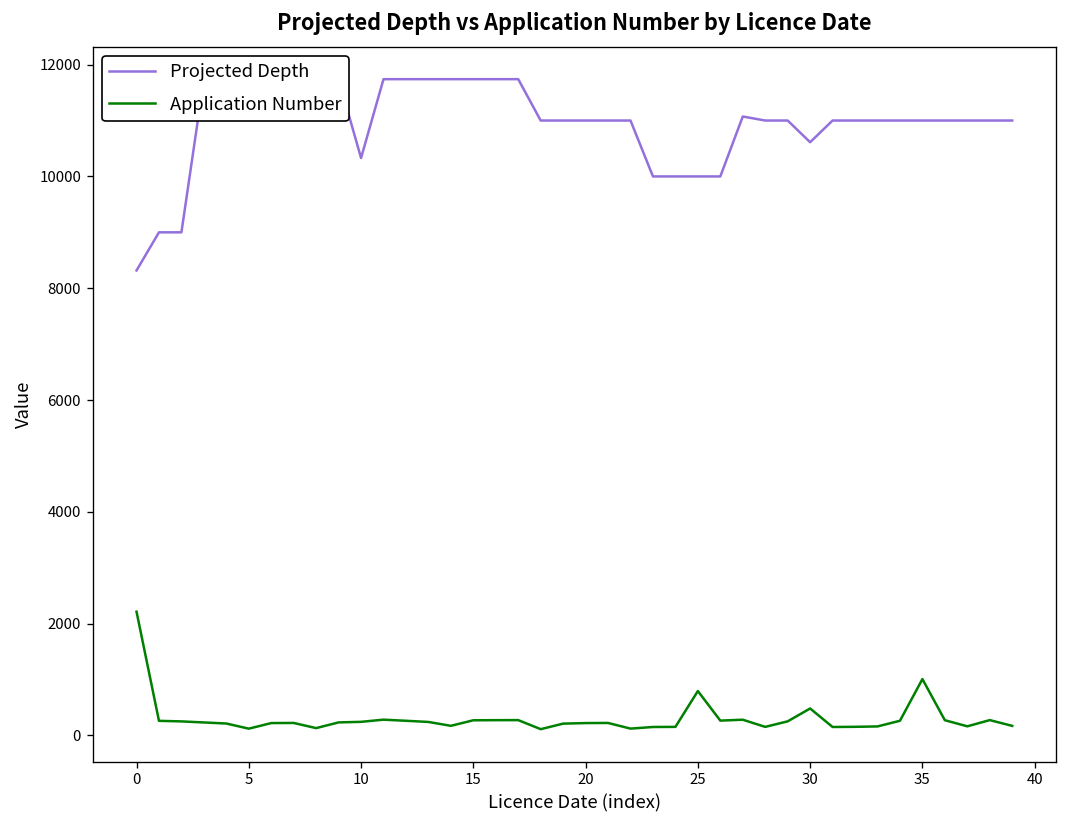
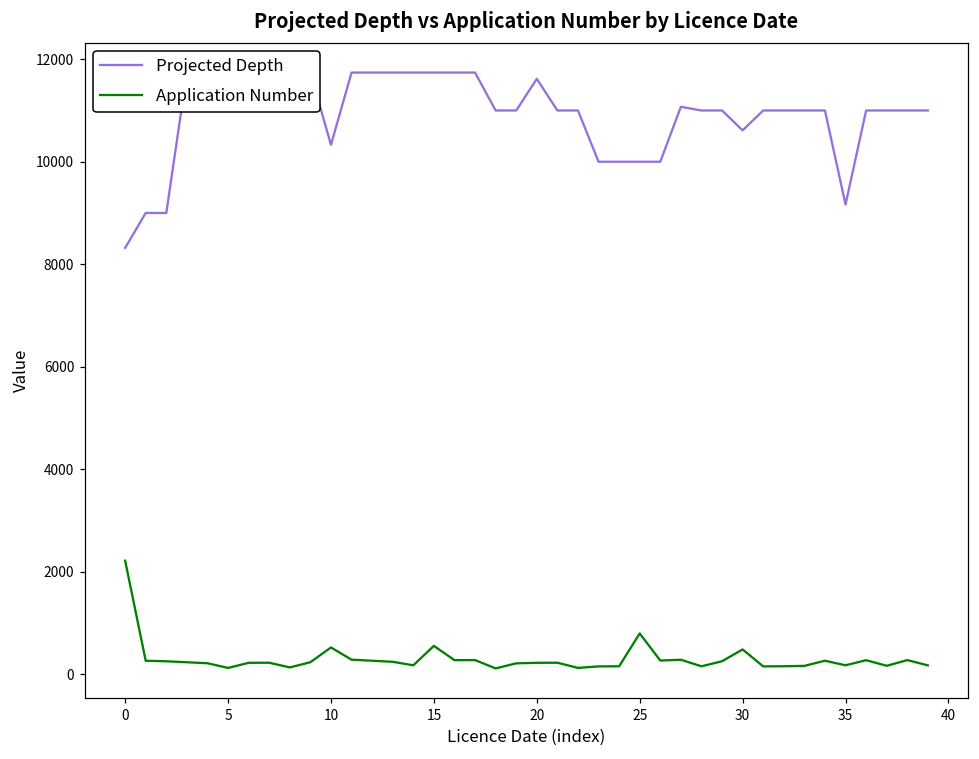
Application Number, 10: 200 -> 500
Application Number, 15: 300 -> 600
Projected Depth, 20: 11000 -> 11600
Projected Depth, 35: 11000 -> 9200
Application Number, 35: 1000 -> 200
